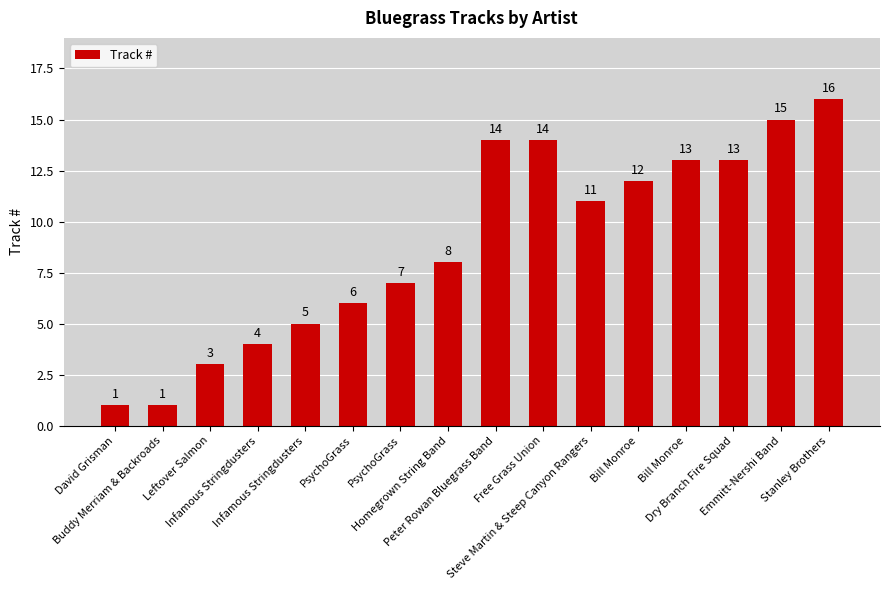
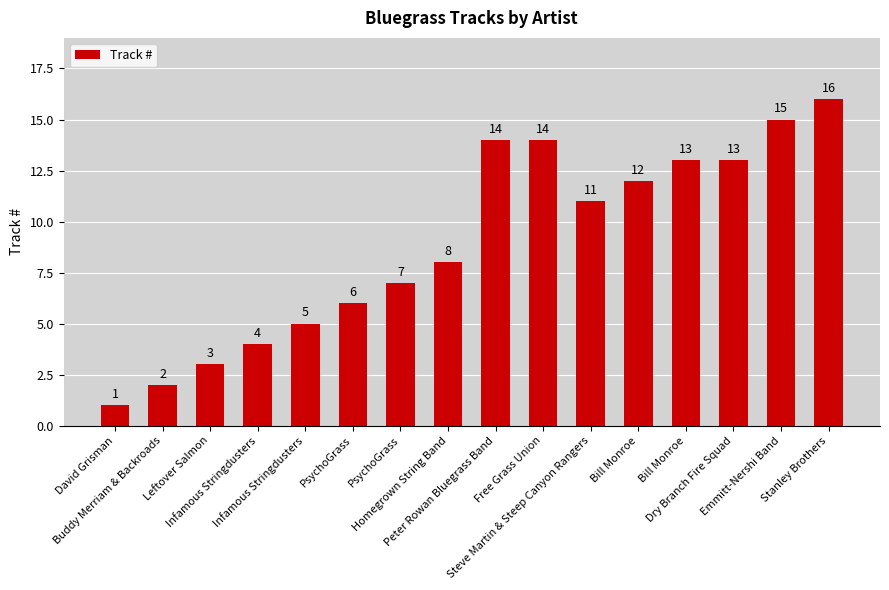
Buddy Merriam & Backroads: 1 -> 2
